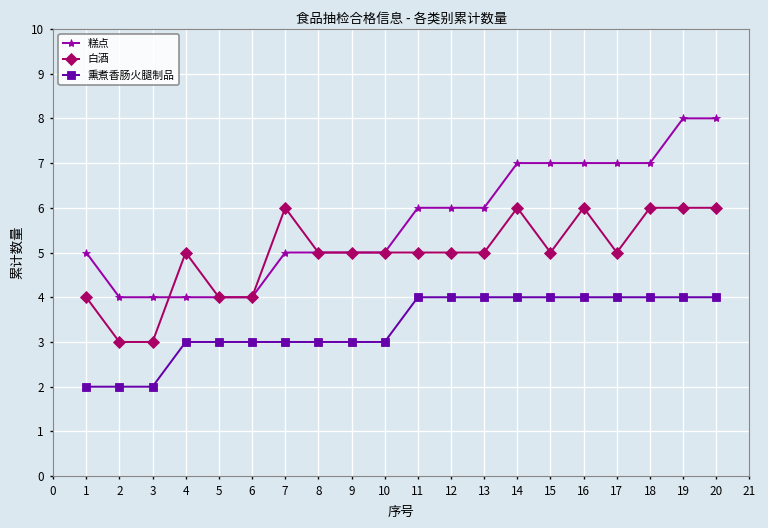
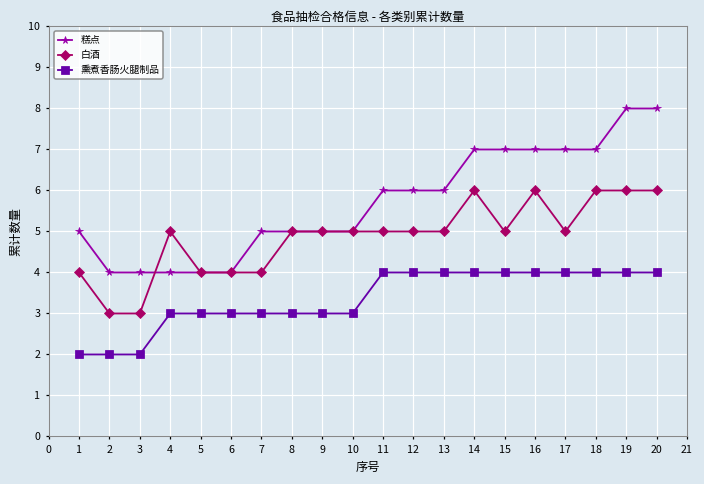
白酒, 7: 6 -> 4
